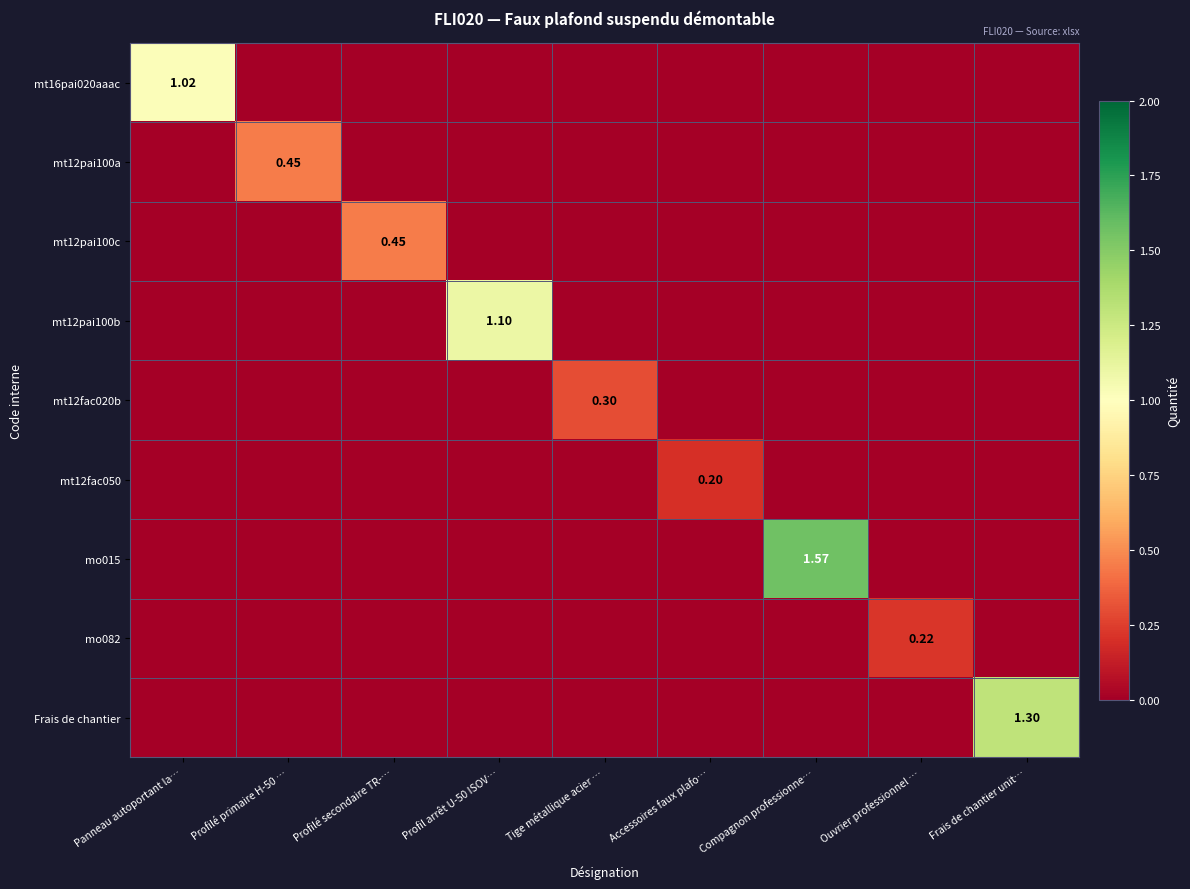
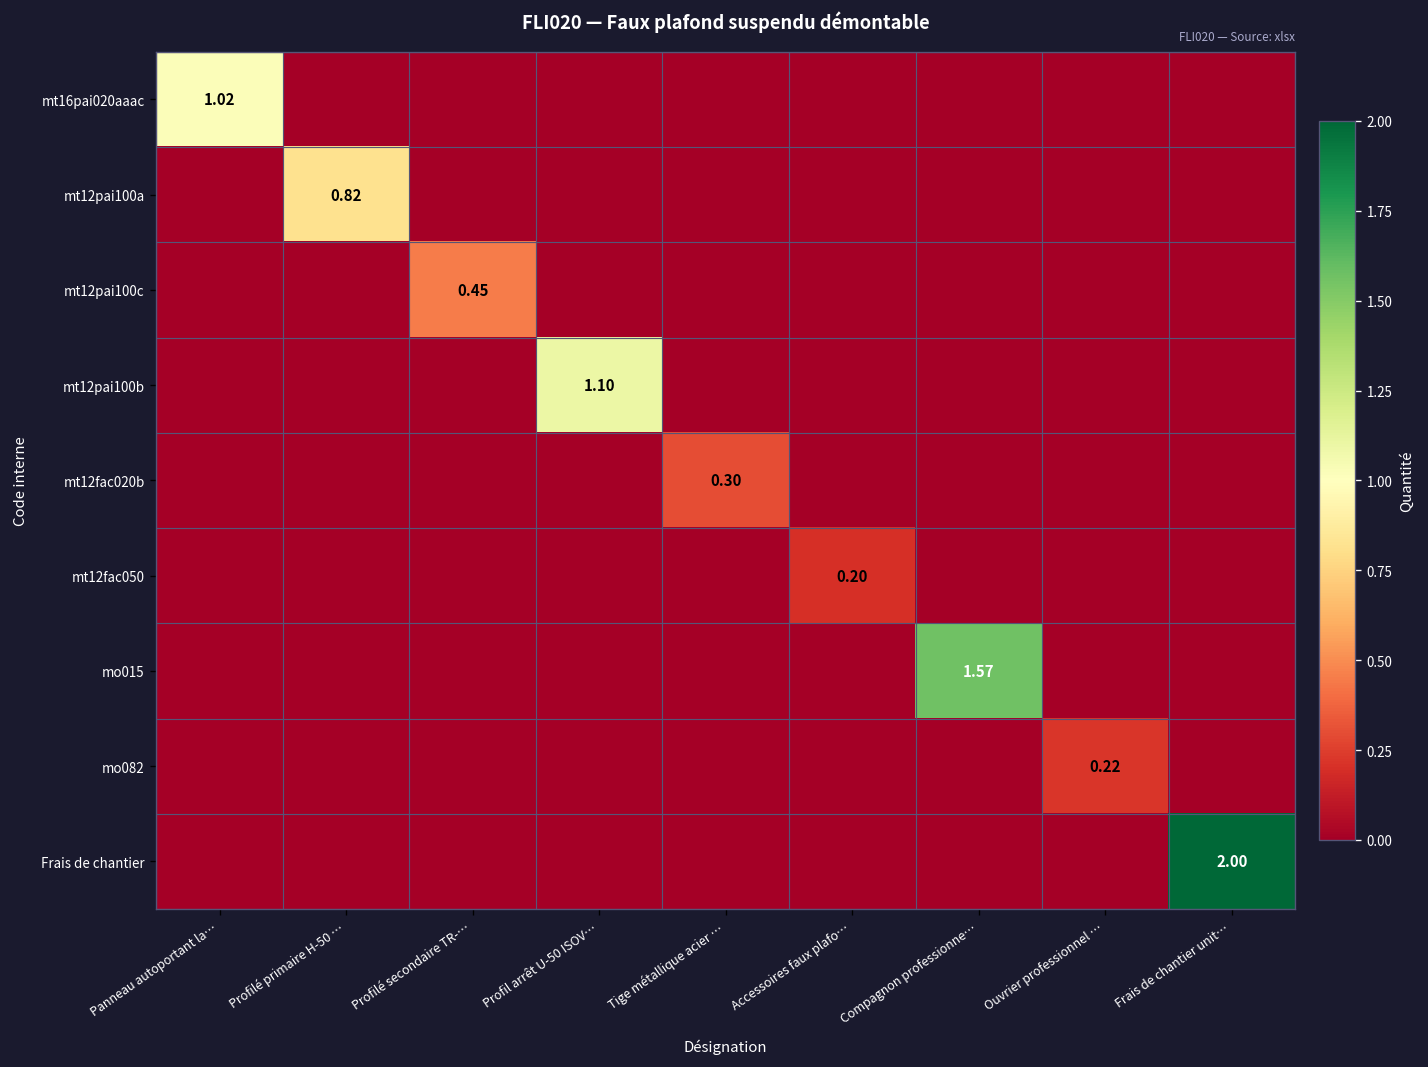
mt12pai100a, Profilé primaire H-50 …: 0.45 -> 0.82
Frais de chantier, Frais de chantier unit…: 1.30 -> 2.00
